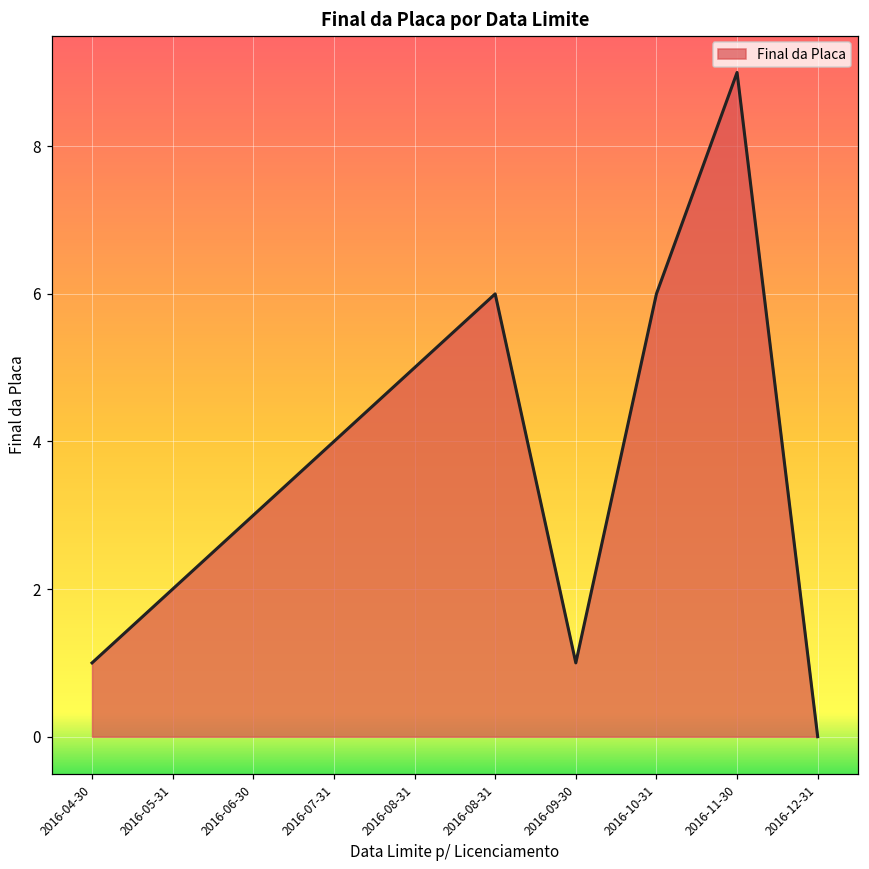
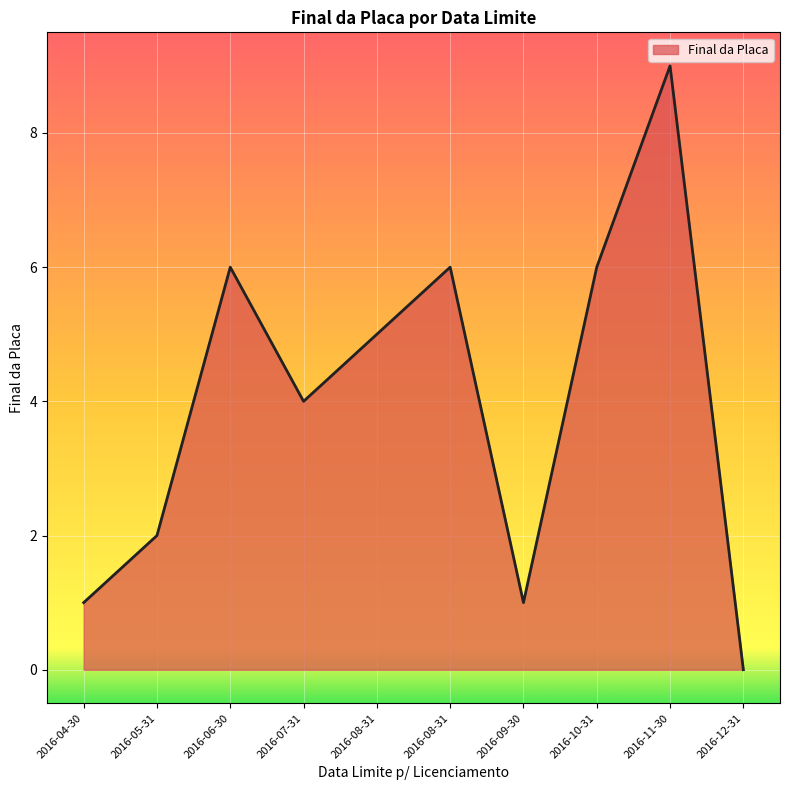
2016-06-30: 3 -> 6
